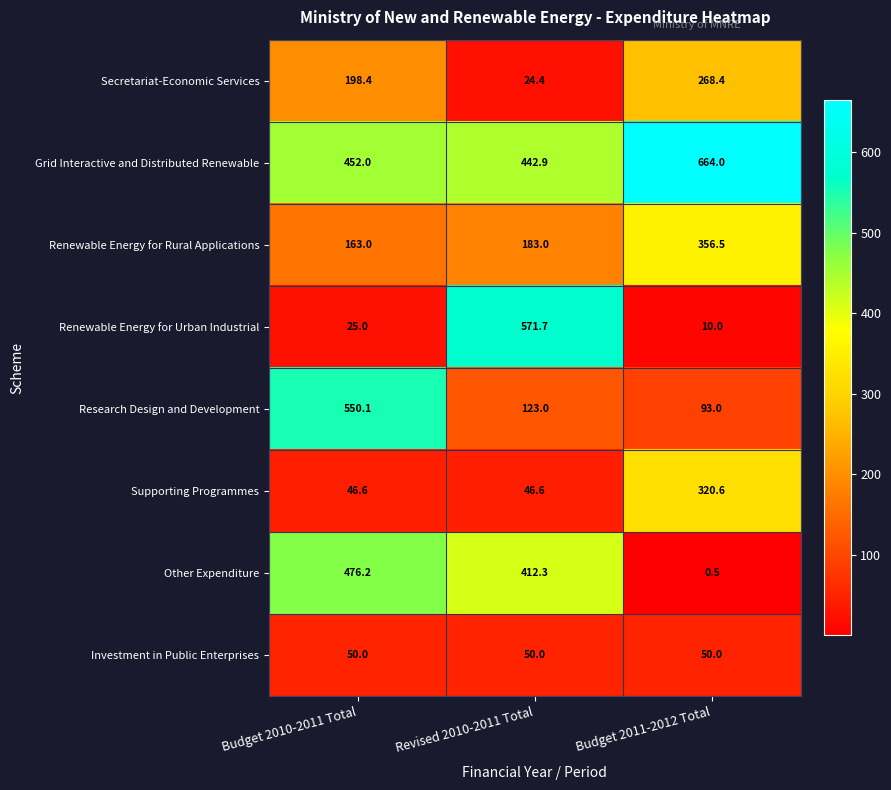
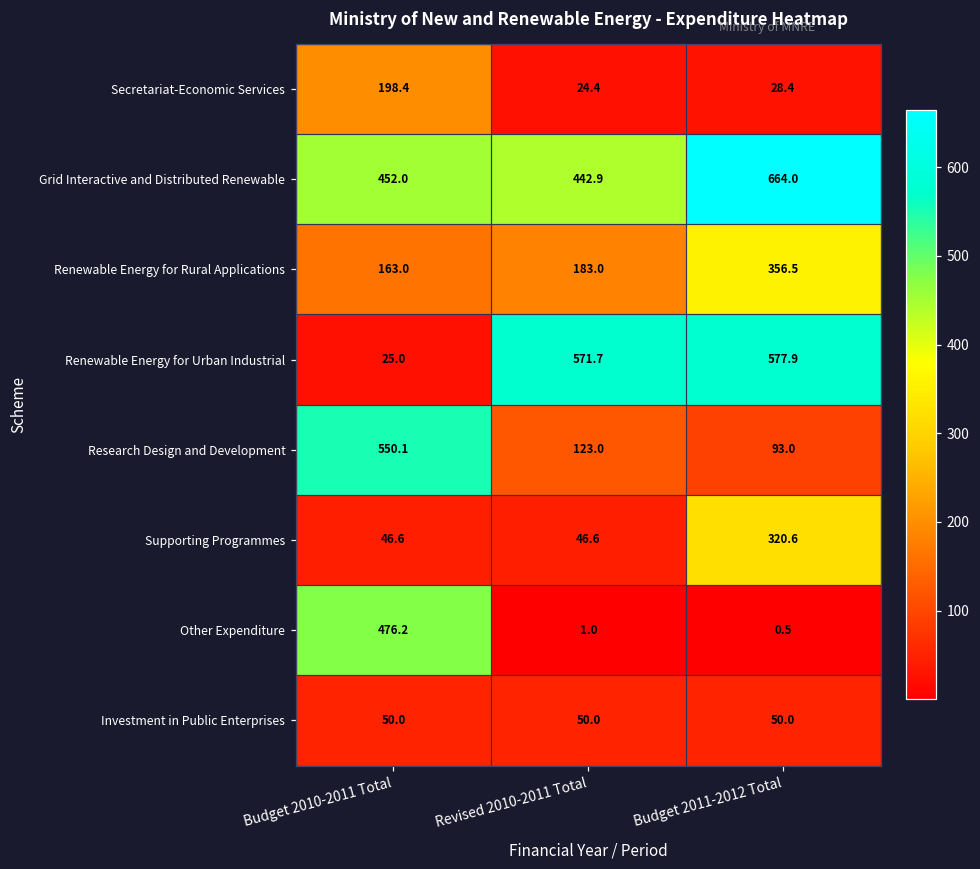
Secretariat-Economic Services, Budget 2011-2012 Total: 268.4 -> 28.4
Renewable Energy for Urban Industrial, Budget 2011-2012 Total: 10.0 -> 577.9
Other Expenditure, Revised 2010-2011 Total: 412.3 -> 1.0
